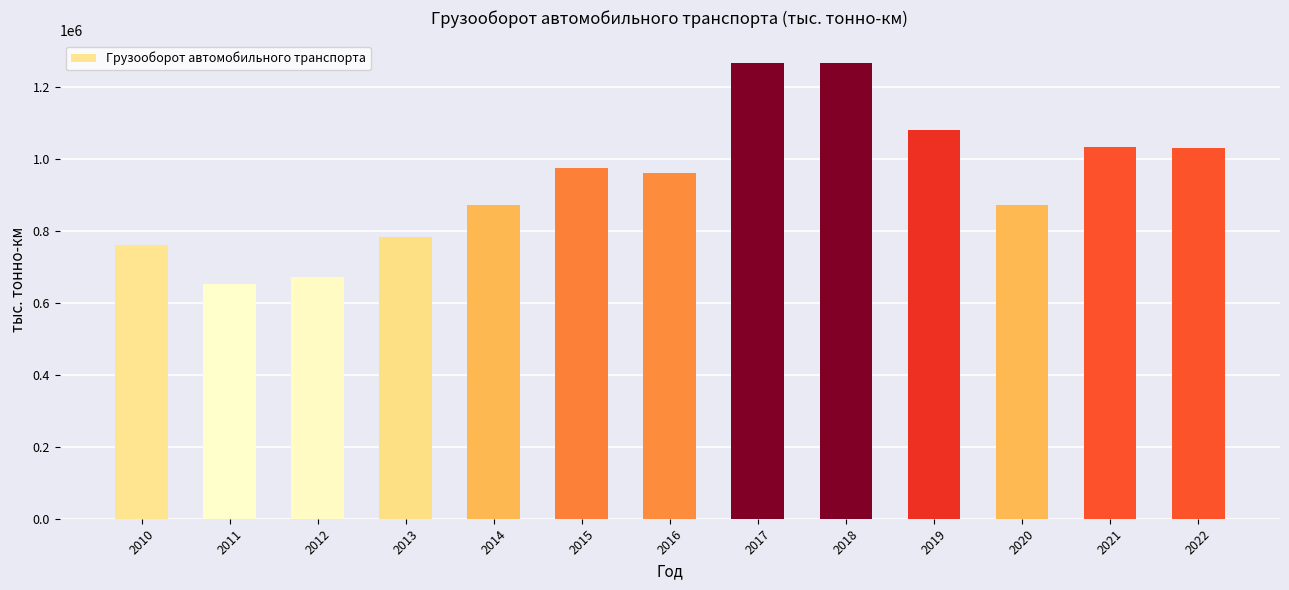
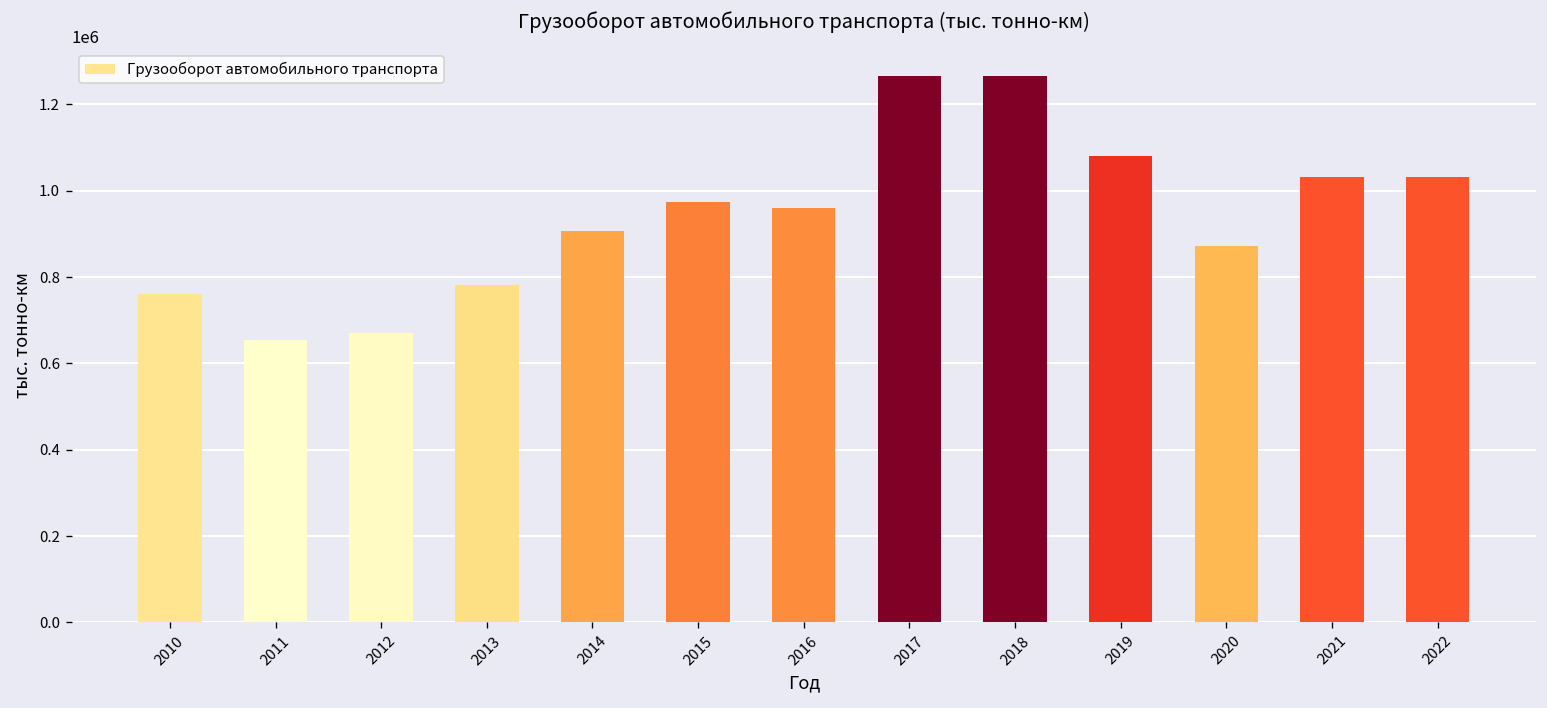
2014: 870000 -> 910000
